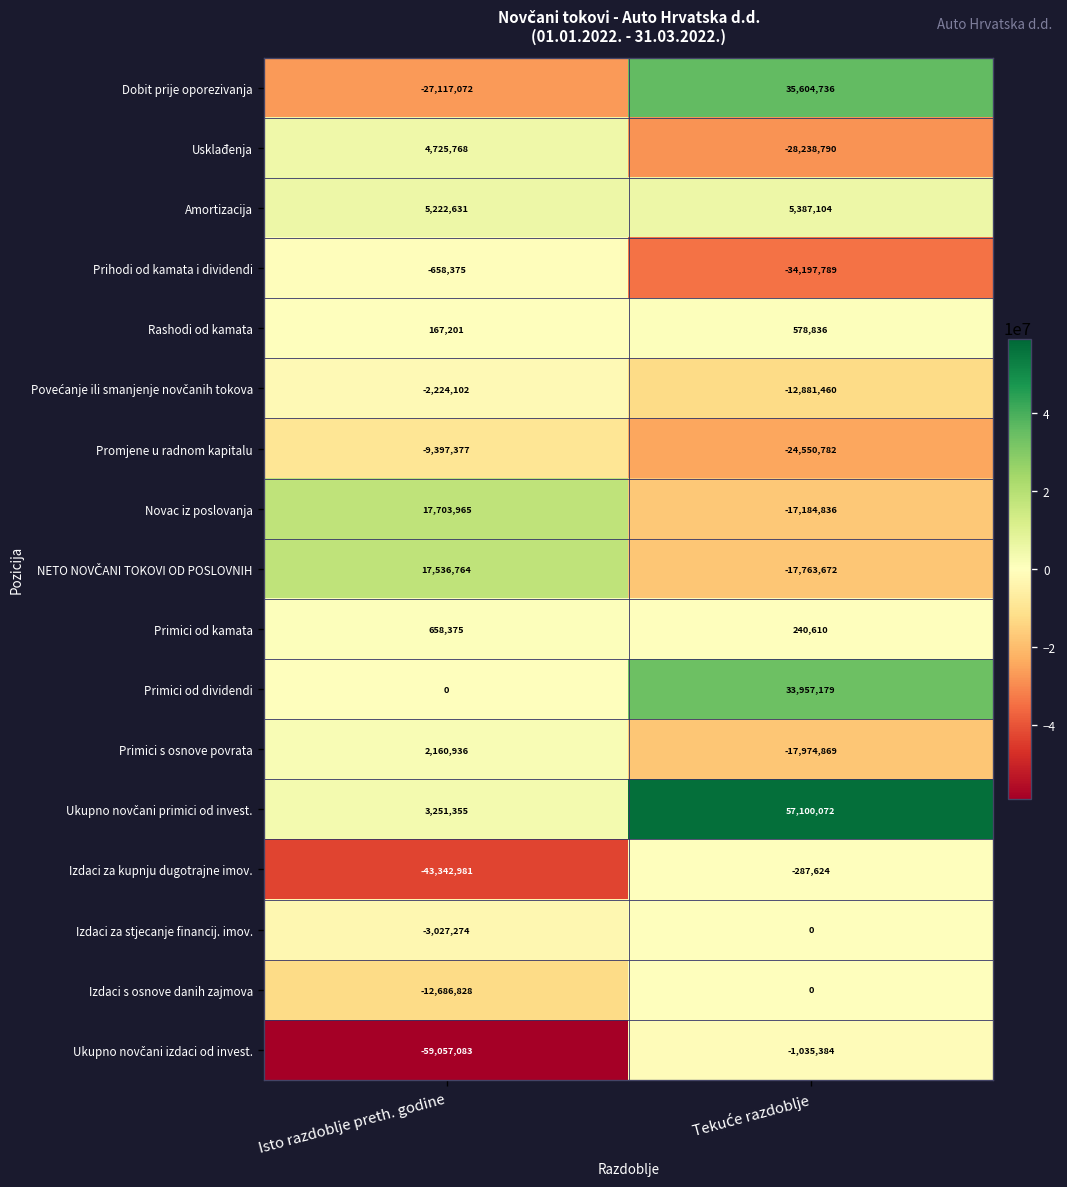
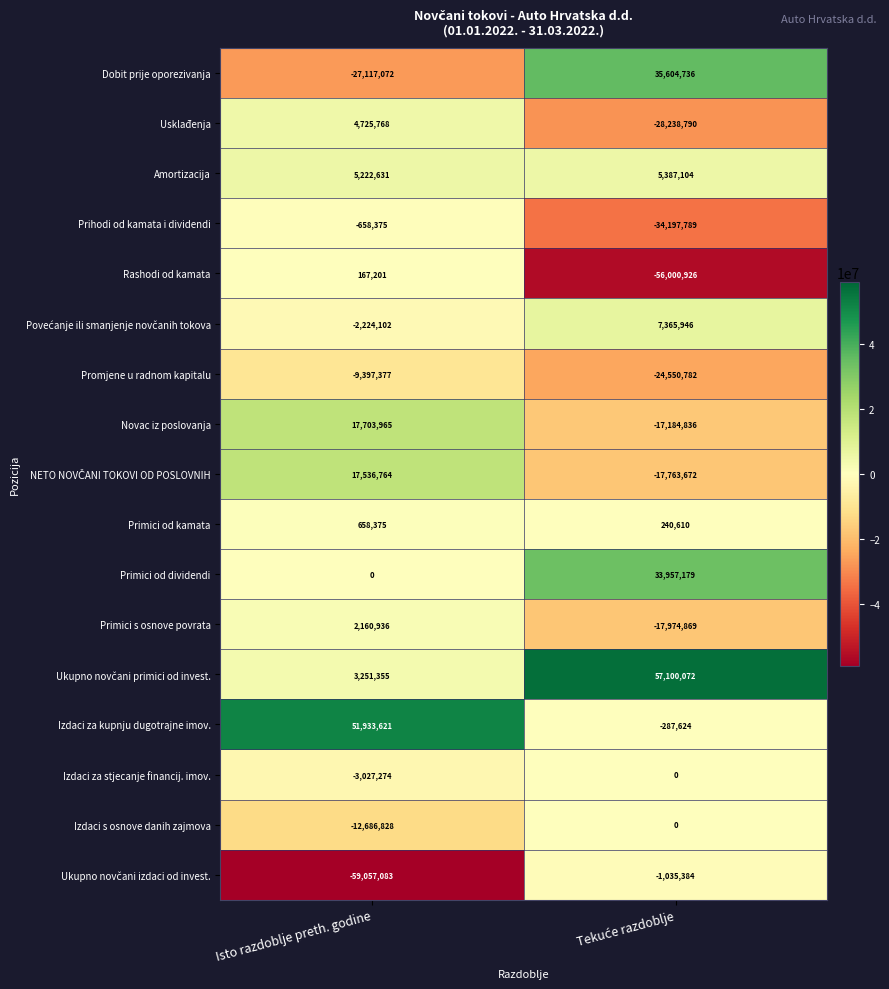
Rashodi od kamata, Tekuće razdoblje: 578,836 -> -56,000,926
Povećanje ili smanjenje novčanih tokova, Tekuće razdoblje: -12,881,460 -> 7,365,946
Izdaci za kupnju dugotrajne imov., Isto razdoblje preth. godine: -43,342,981 -> 51,933,621
